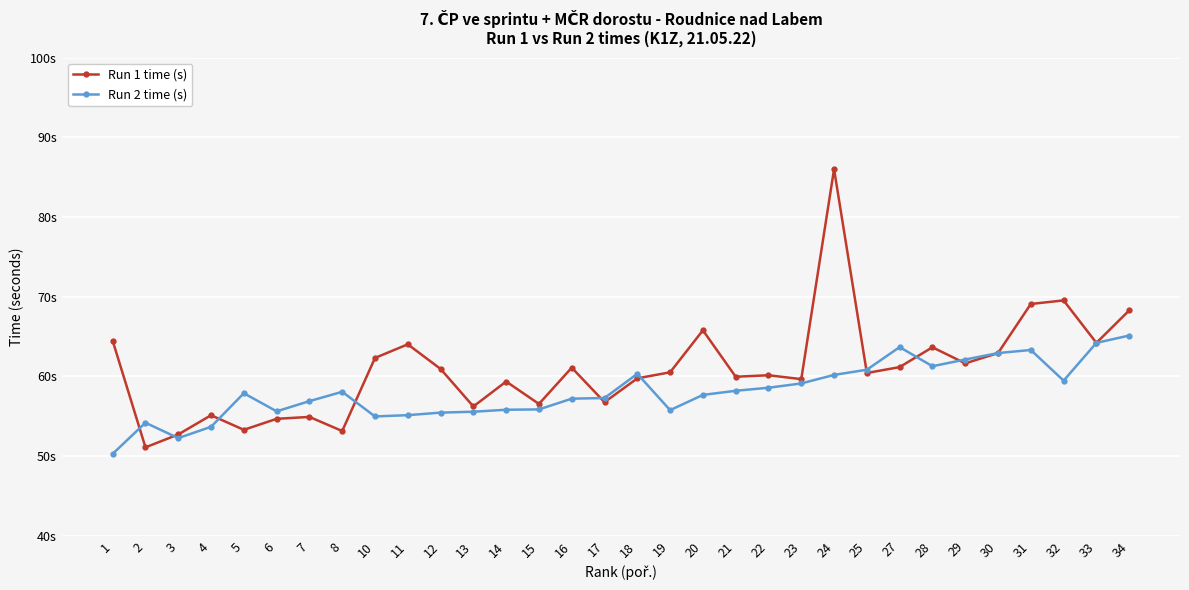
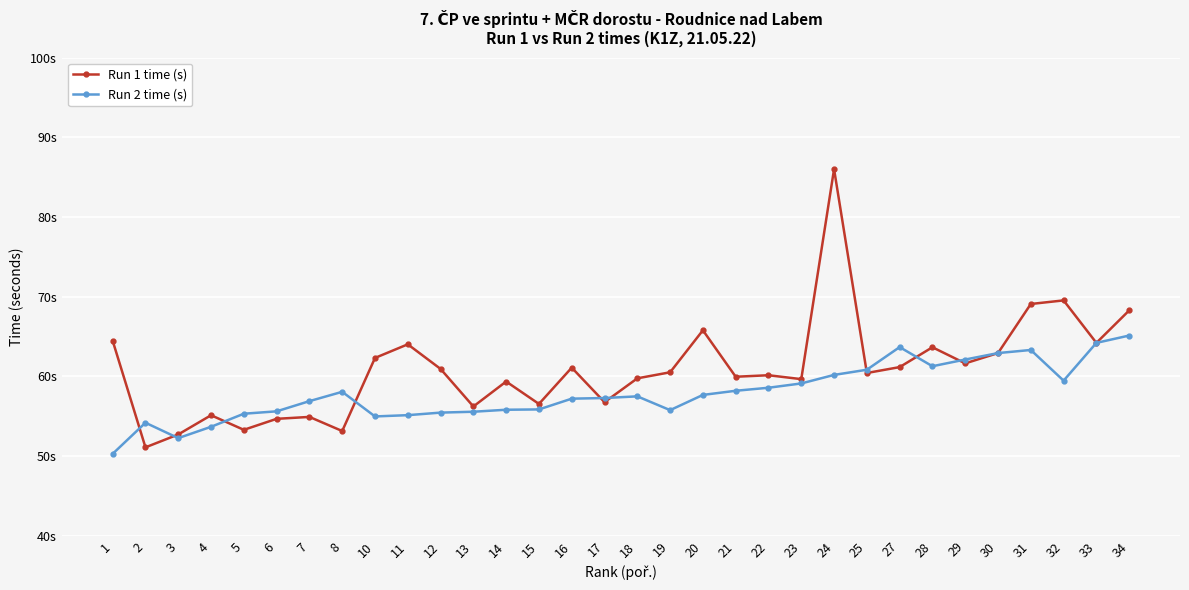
Run 2 time (s), 5: 58s -> 55s
Run 2 time (s), 18: 60s -> 57s
